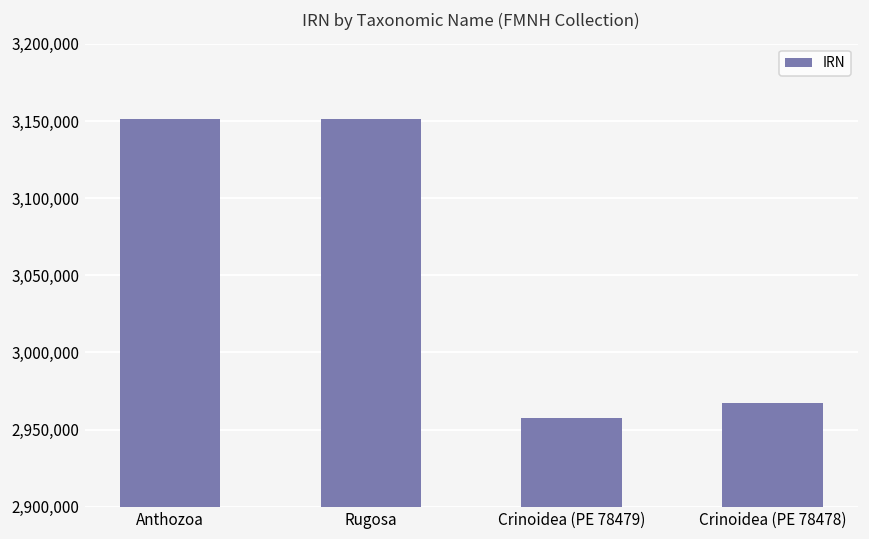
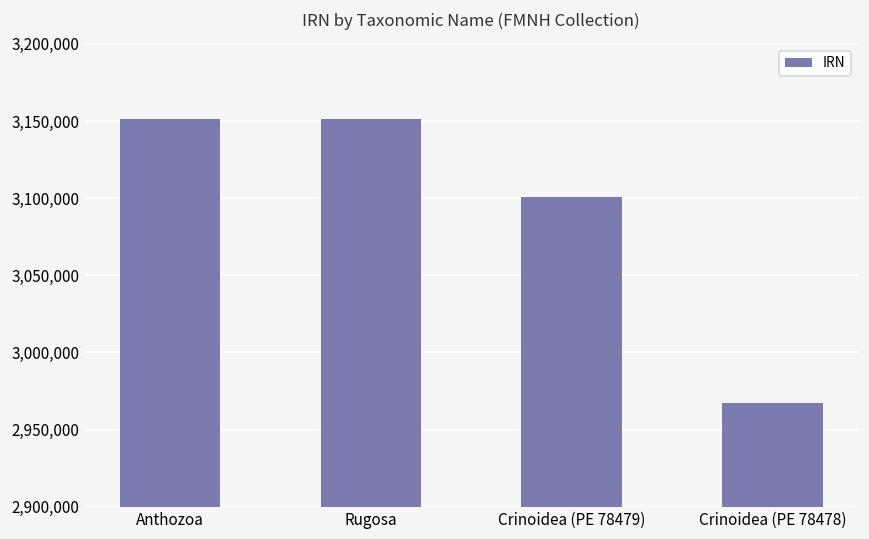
Crinoidea (PE 78479): 2,957,000 -> 3,100,000
